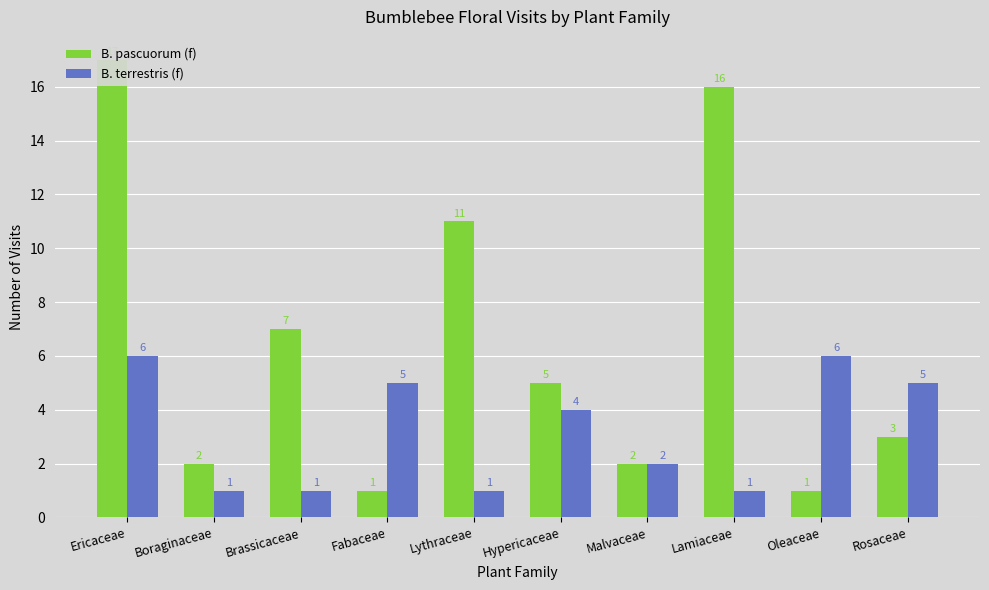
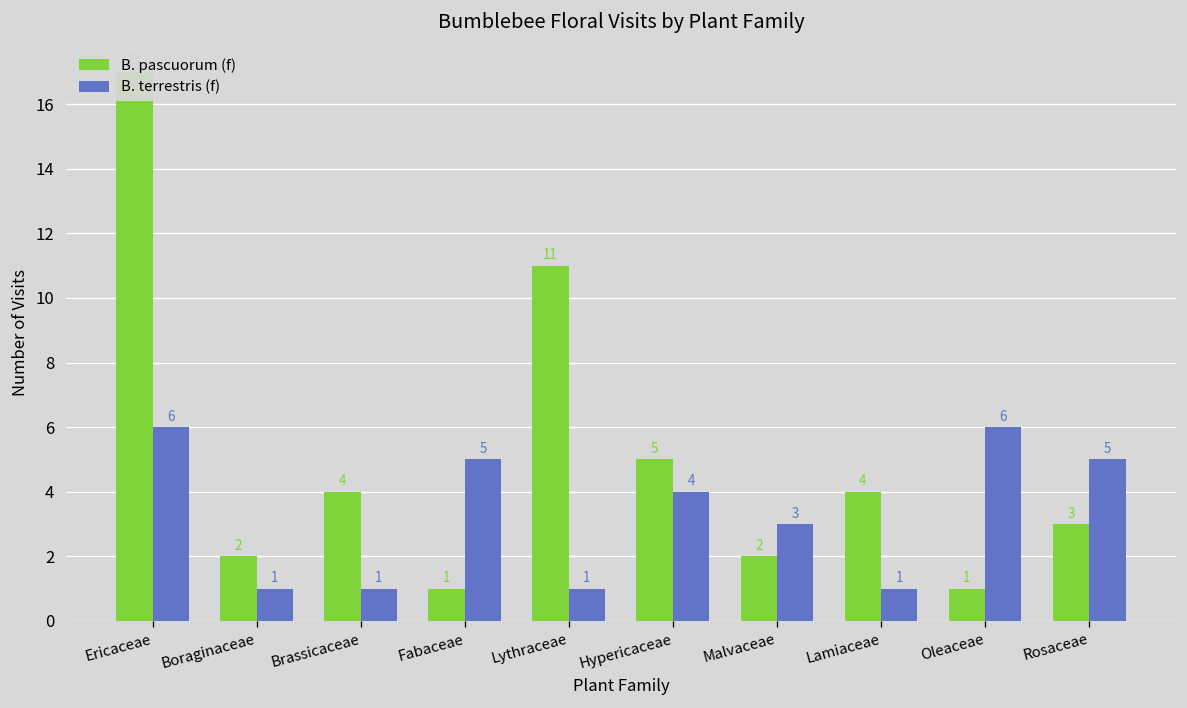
B. pascuorum (f), Brassicaceae: 7 -> 4
B. terrestris (f), Malvaceae: 2 -> 3
B. pascuorum (f), Lamiaceae: 16 -> 4
